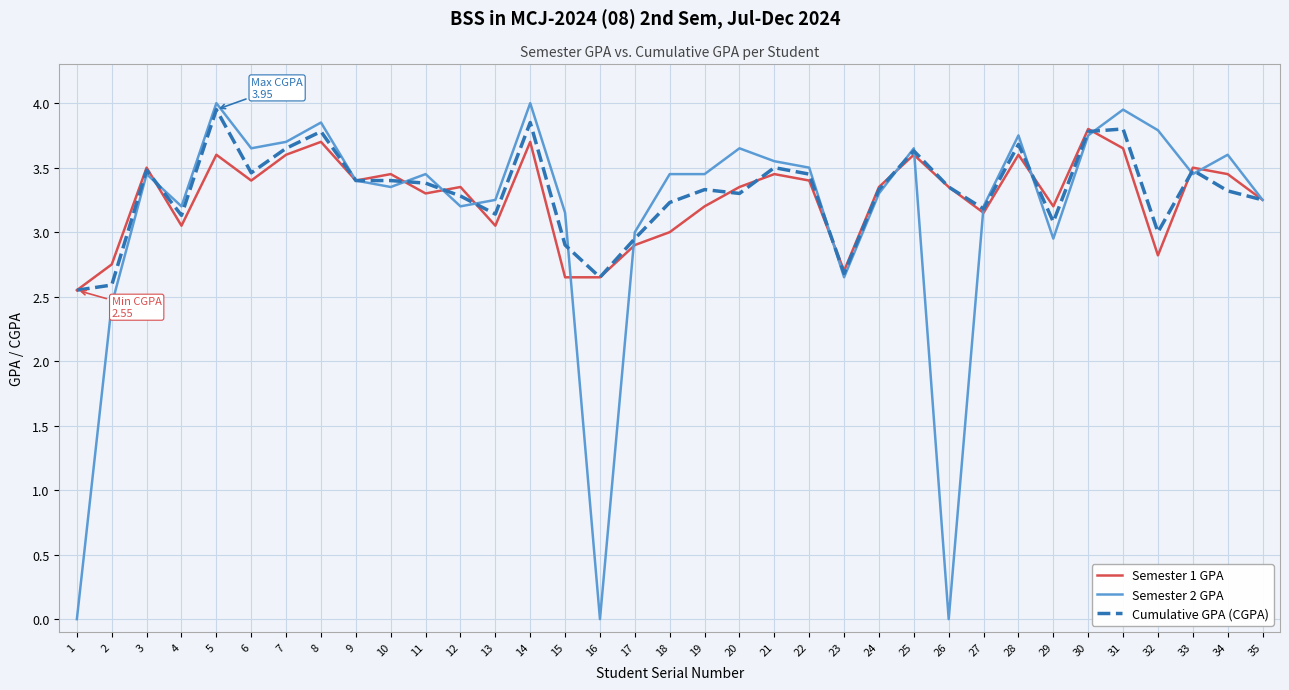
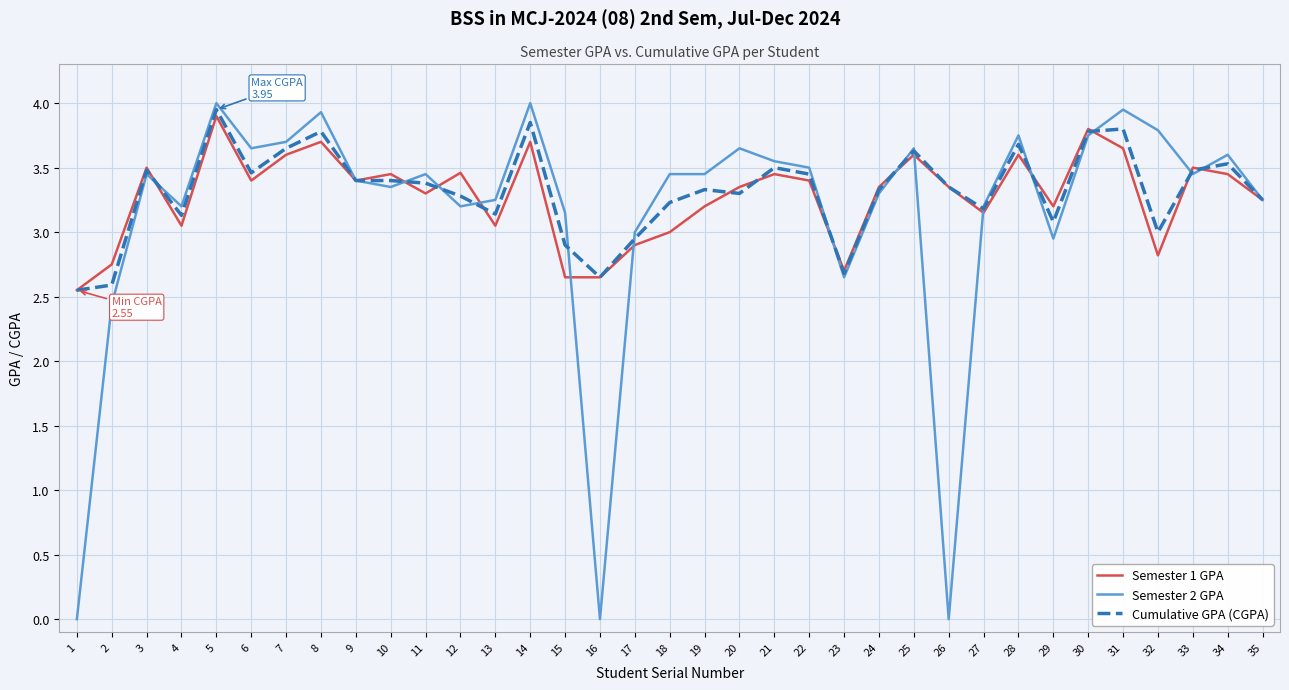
Semester 1 GPA, 5: 3.6 -> 3.9
Semester 2 GPA, 8: 3.85 -> 3.93
Semester 1 GPA, 12: 3.35 -> 3.46
Cumulative GPA (CGPA), 34: 3.32 -> 3.53
